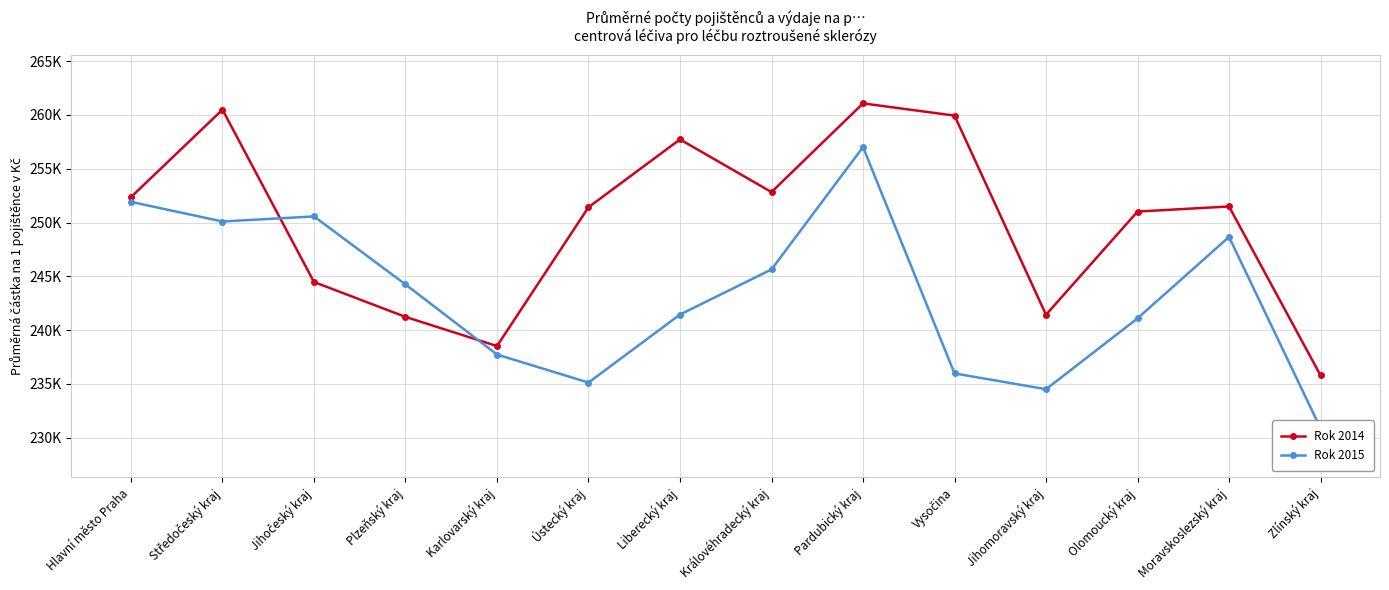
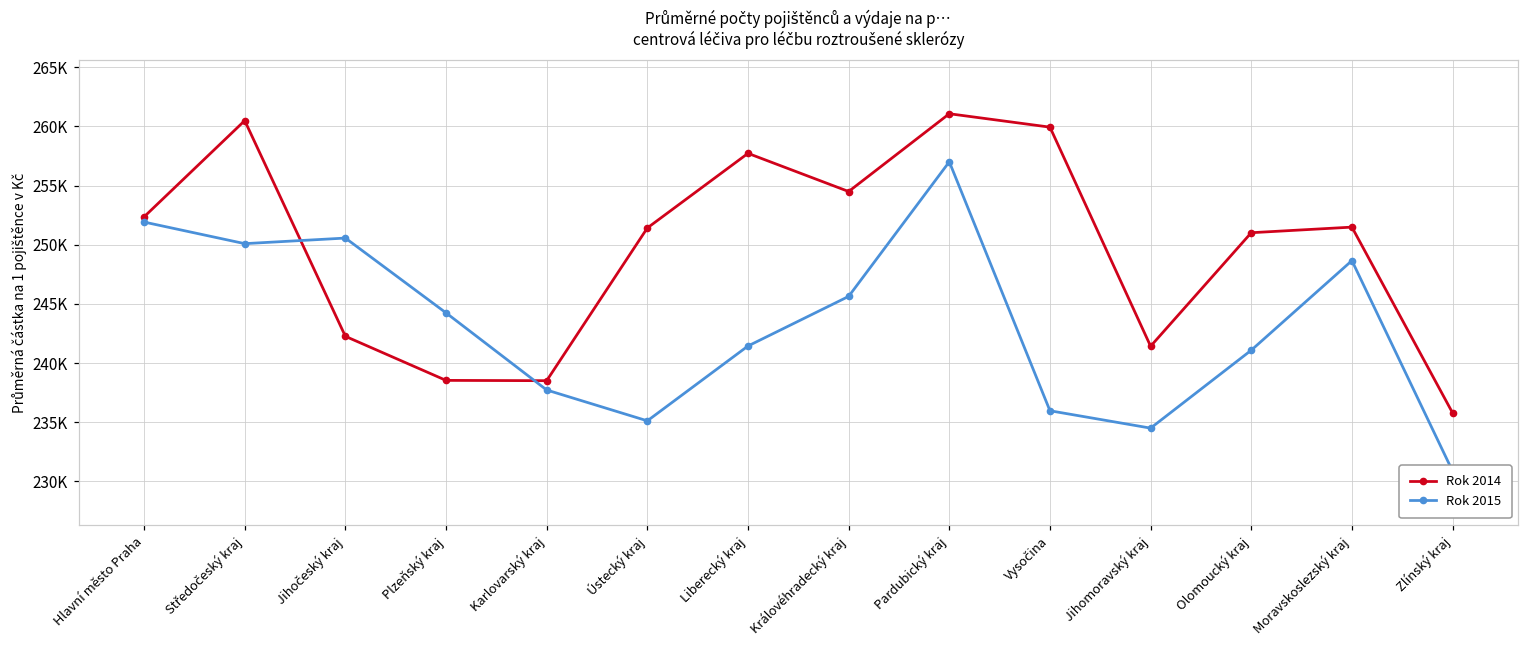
Rok 2014, Jihočeský kraj: 244500 -> 242300
Rok 2014, Plzeňský kraj: 241200 -> 238500
Rok 2014, Královéhradecký kraj: 252800 -> 254500
